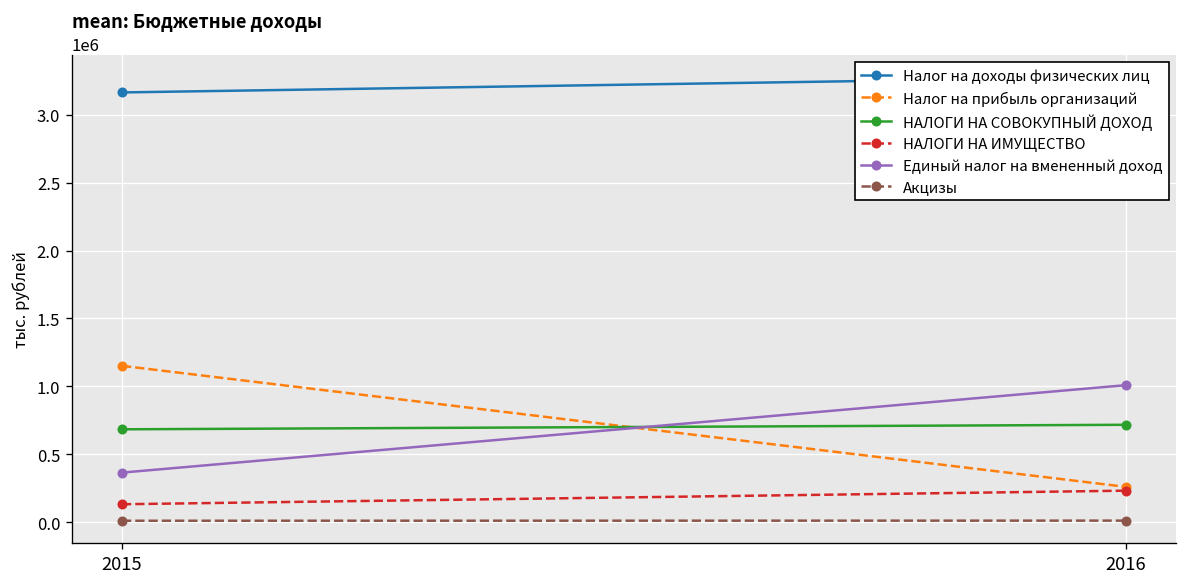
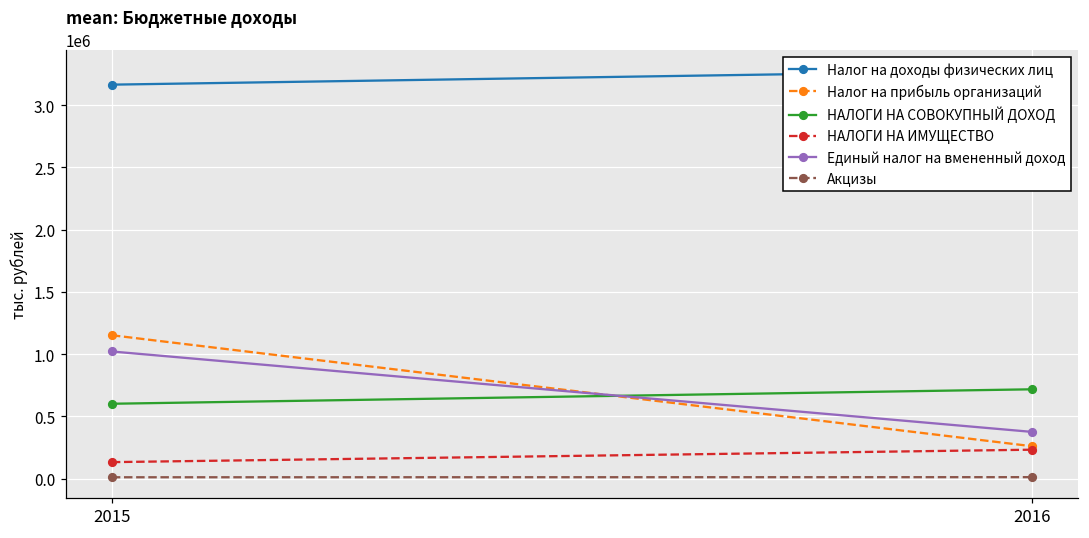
НАЛОГИ НА СОВОКУПНЫЙ ДОХОД, 2015: 680000 -> 600000
Единый налог на вмененный доход, 2015: 370000 -> 1020000
Единый налог на вмененный доход, 2016: 1010000 -> 380000
